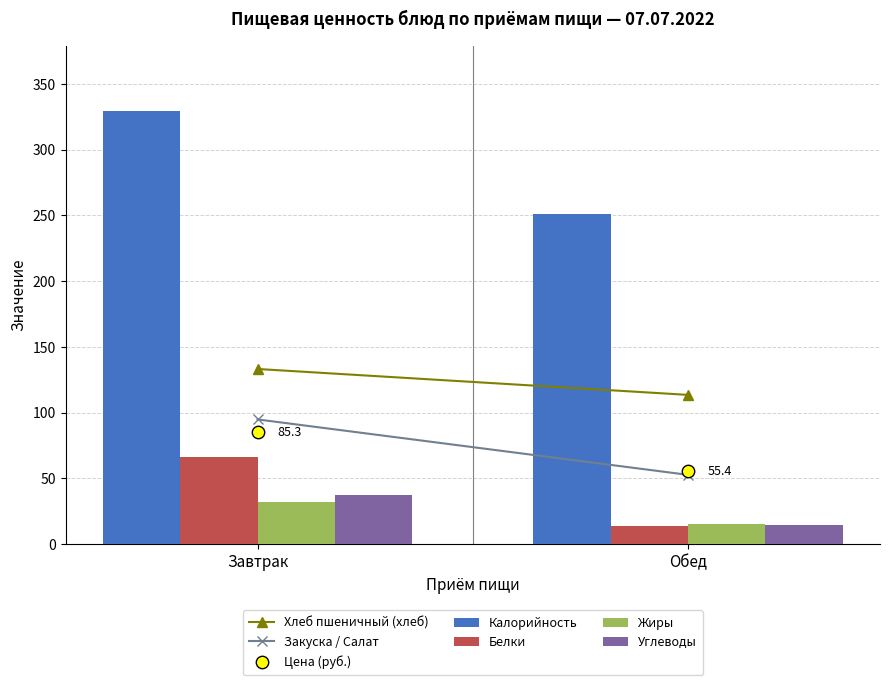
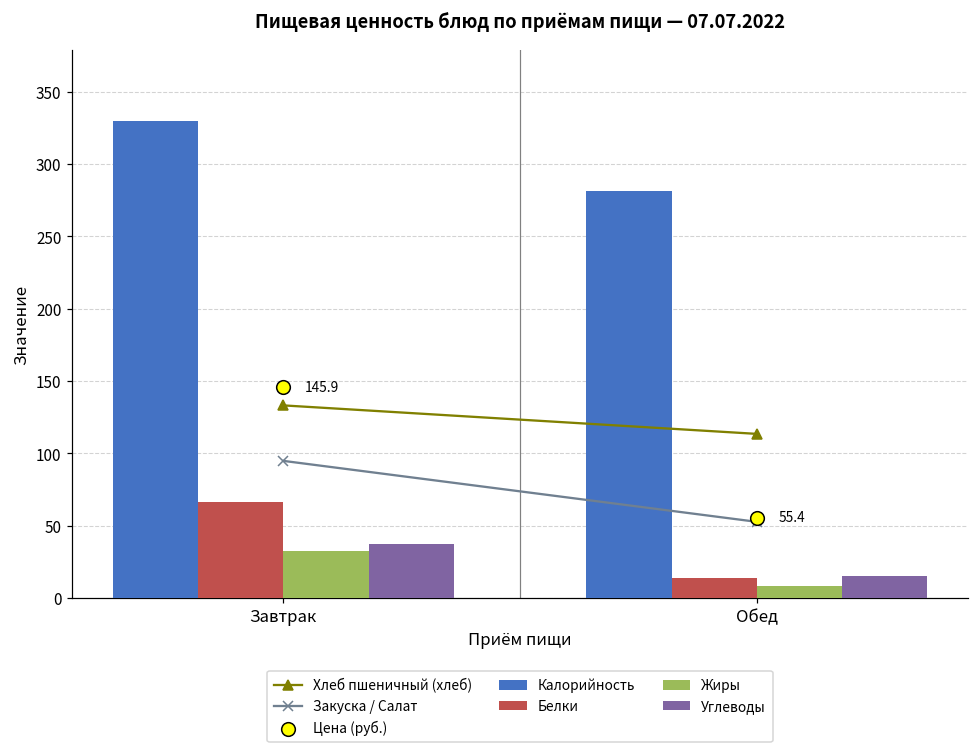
Цена (руб.), Завтрак: 85.3 -> 145.9
Калорийность, Обед: 251 -> 281
Жиры, Обед: 15 -> 8
